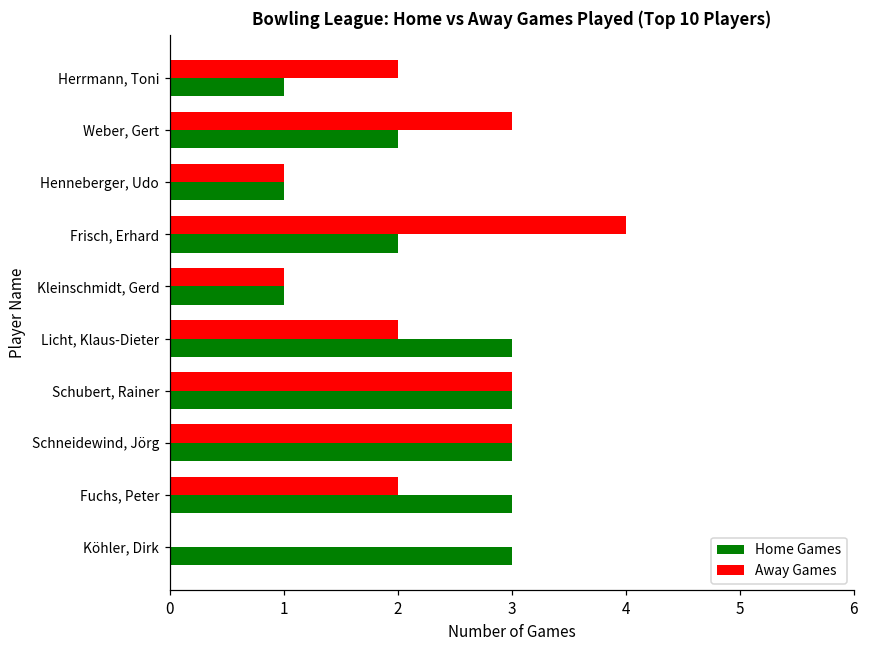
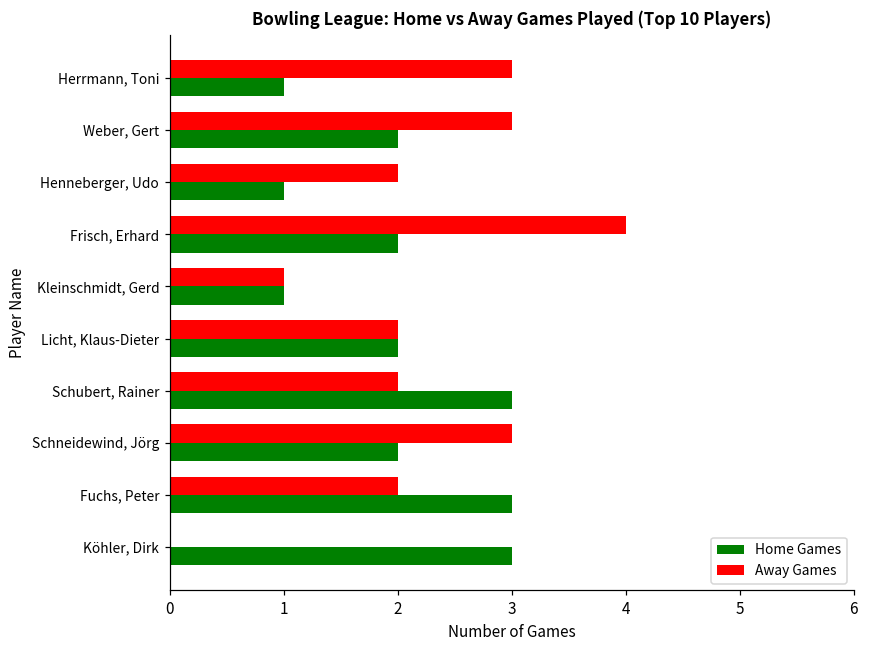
Away Games, Herrmann, Toni: 2 -> 3
Away Games, Henneberger, Udo: 1 -> 2
Home Games, Licht, Klaus-Dieter: 3 -> 2
Away Games, Schubert, Rainer: 3 -> 2
Home Games, Schneidewind, Jörg: 3 -> 2
